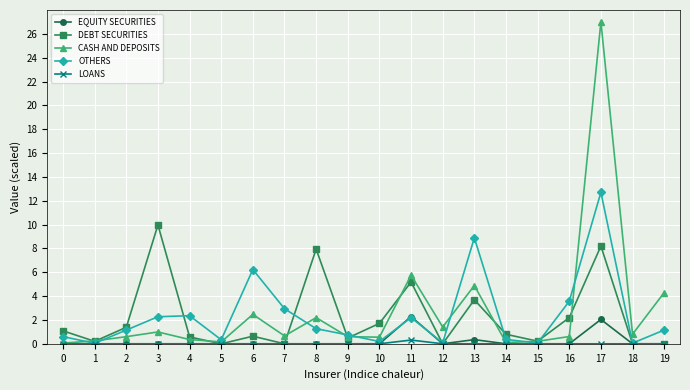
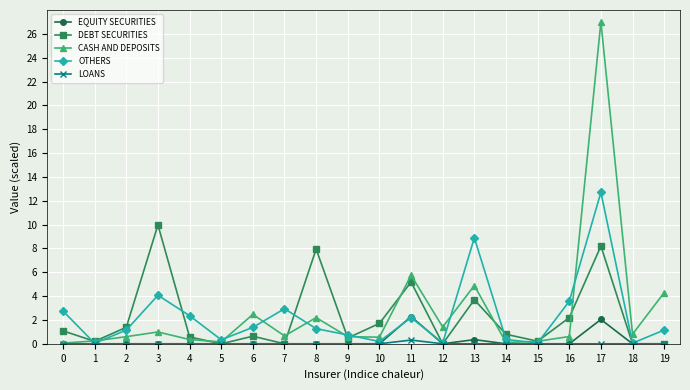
OTHERS, 0: 0.6 -> 2.8
OTHERS, 3: 2.3 -> 4.1
OTHERS, 6: 6.2 -> 1.4
